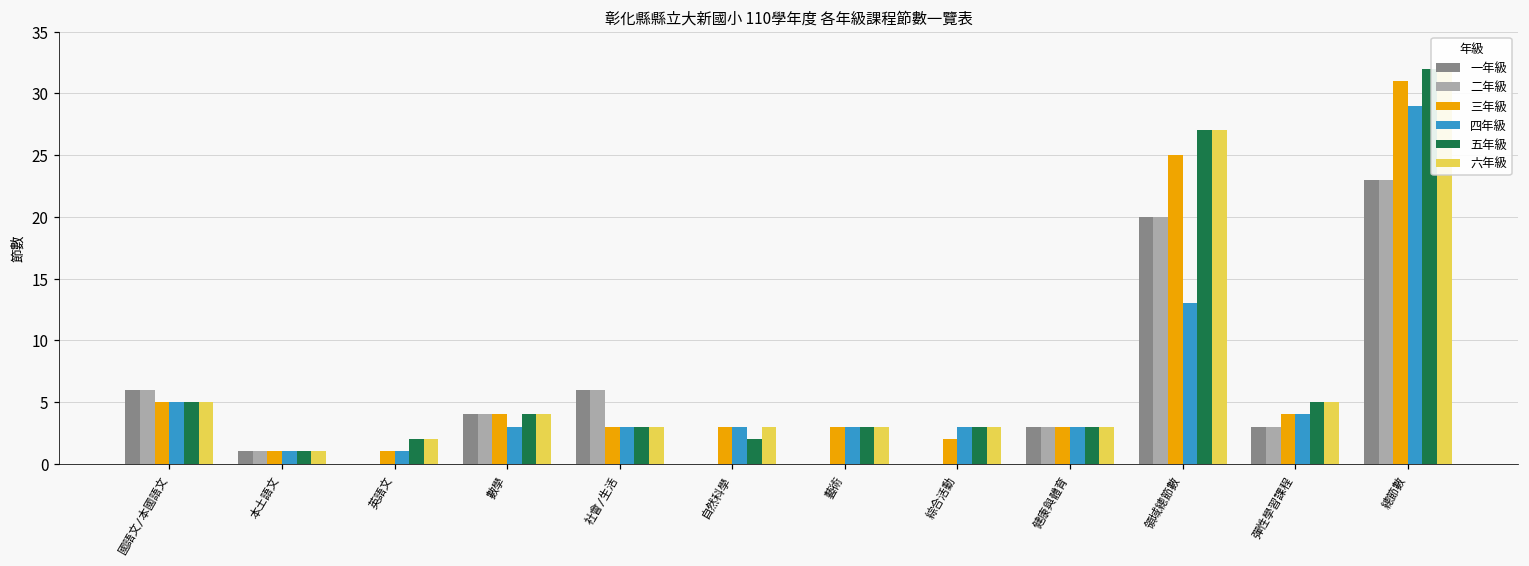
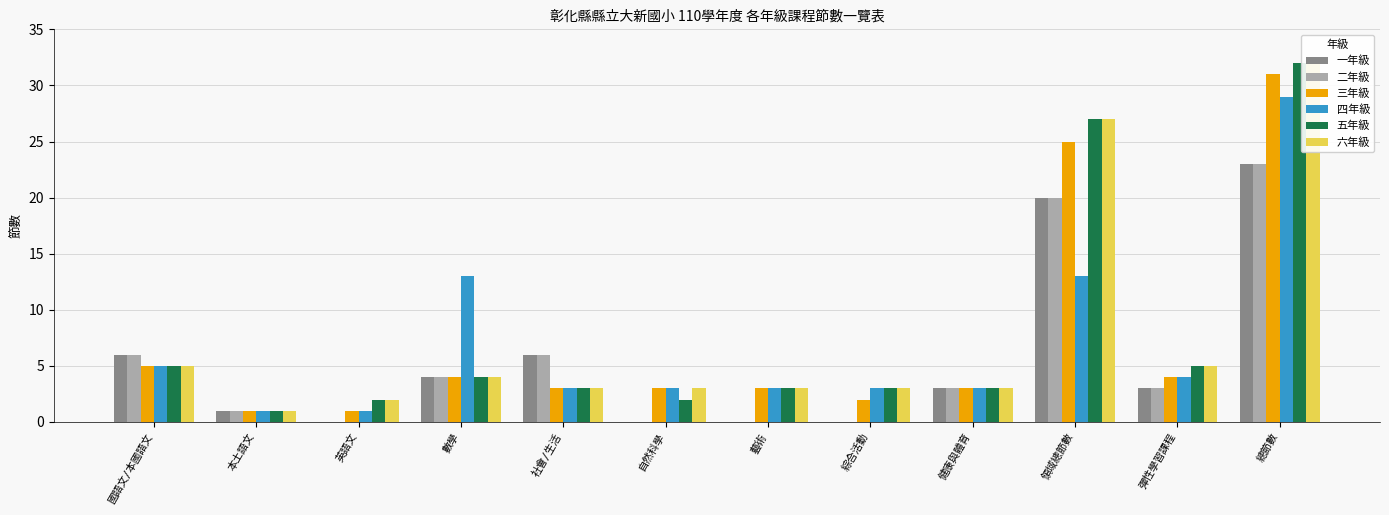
四年級, 數學: 3 -> 13
